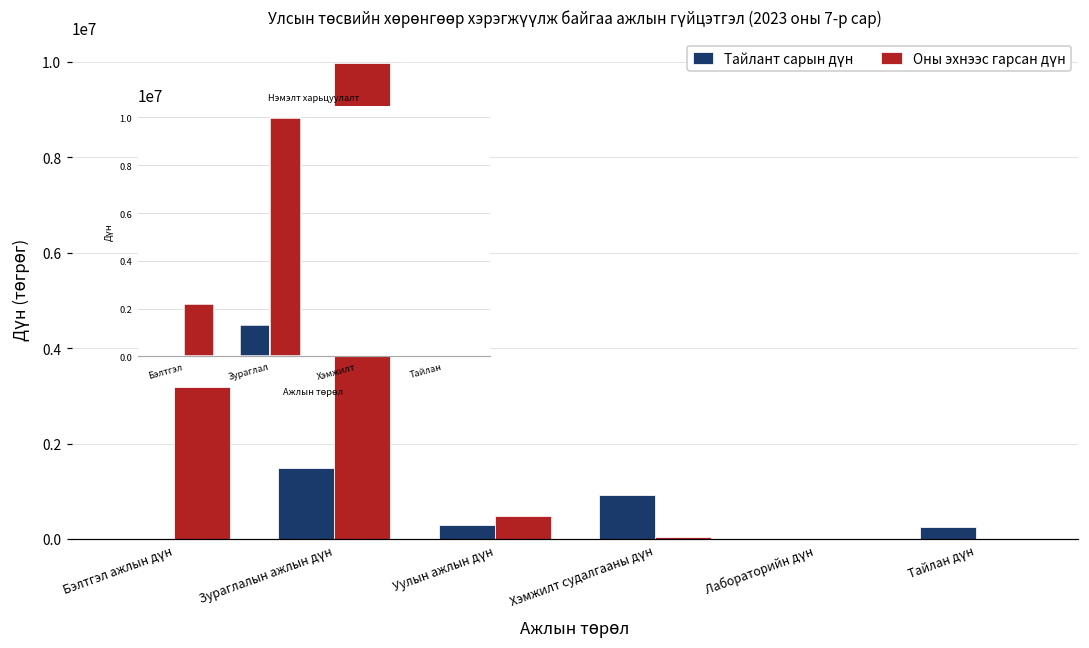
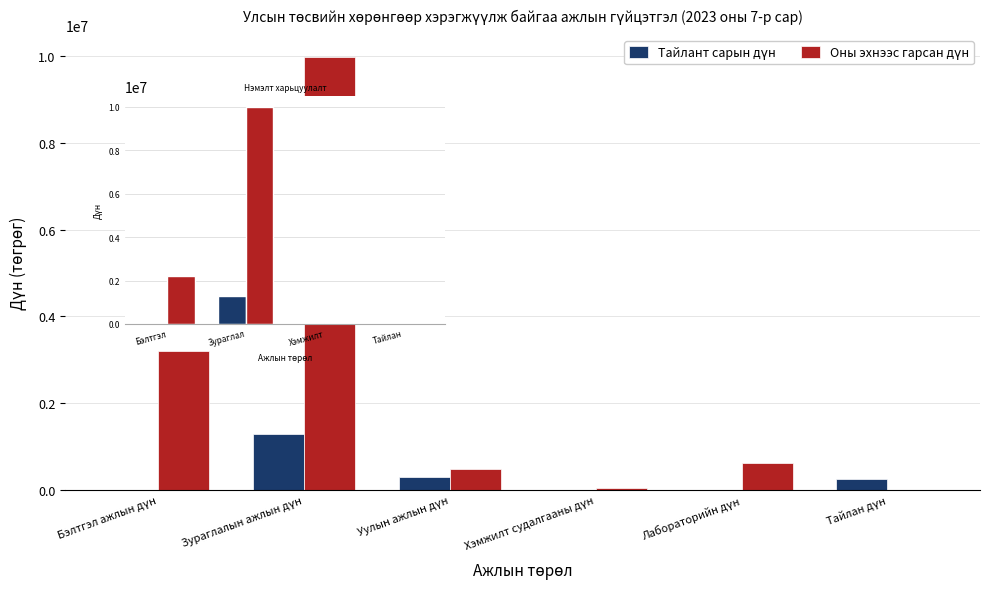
Улсын төсвийн хөрөнгөөр хэрэгжүүлж байгаа ажлын гүйцэтгэл (2023 оны 7-р сар), Тайлант сарын дүн, Зураглалын ажлын дүн: 1500000 -> 1300000
Улсын төсвийн хөрөнгөөр хэрэгжүүлж байгаа ажлын гүйцэтгэл (2023 оны 7-р сар), Тайлант сарын дүн, Хэмжилт судалгааны дүн: 900000 -> 0
Улсын төсвийн хөрөнгөөр хэрэгжүүлж байгаа ажлын гүйцэтгэл (2023 оны 7-р сар), Оны эхнээс гарсан дүн, Лабораторийн дүн: 0 -> 600000
